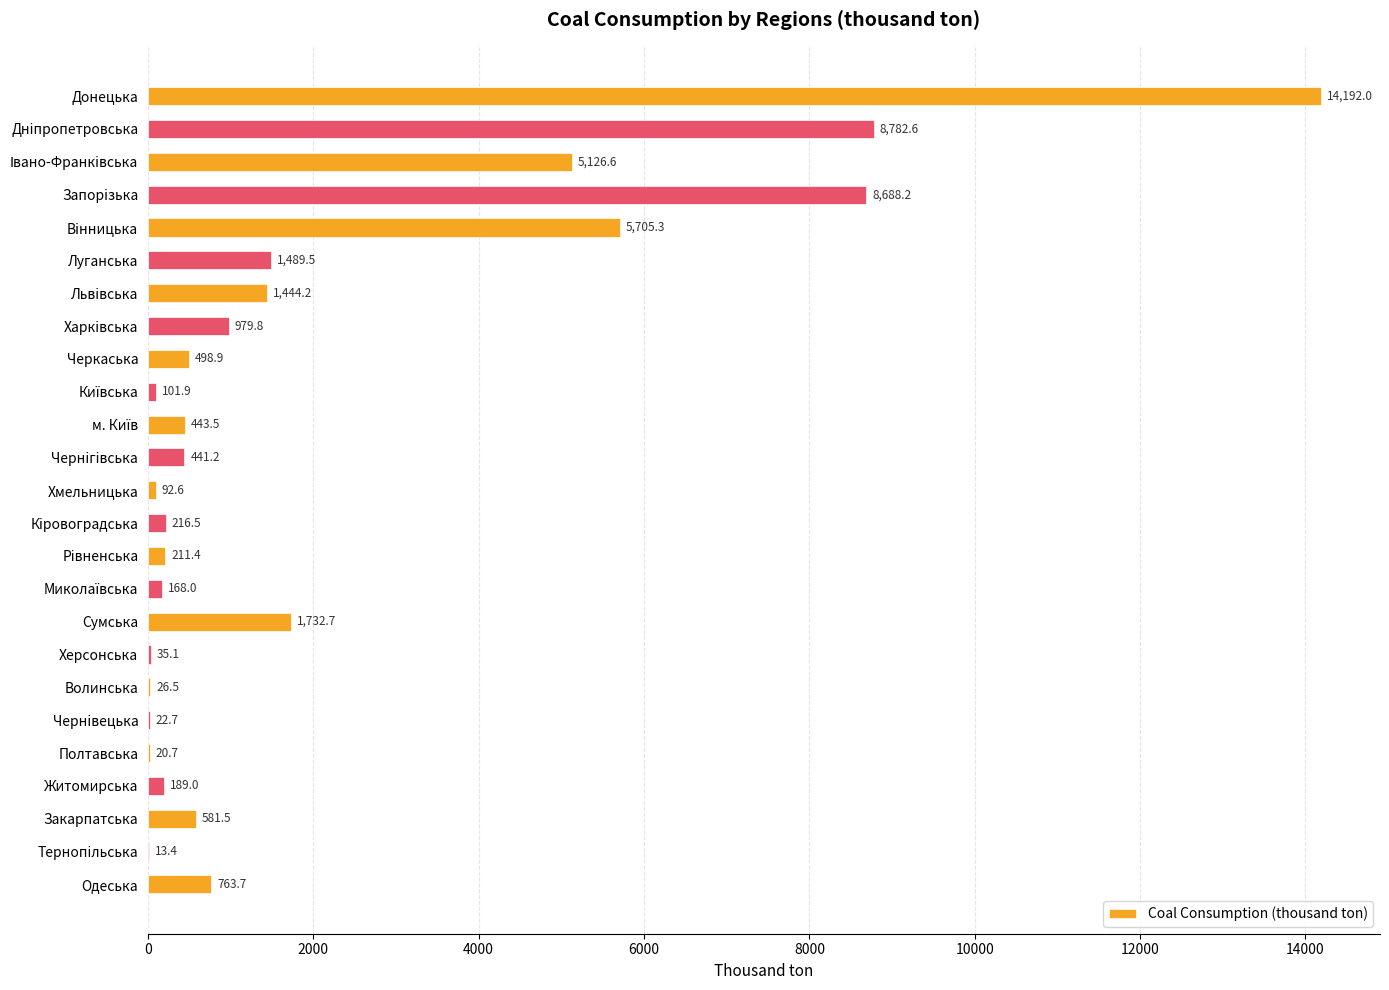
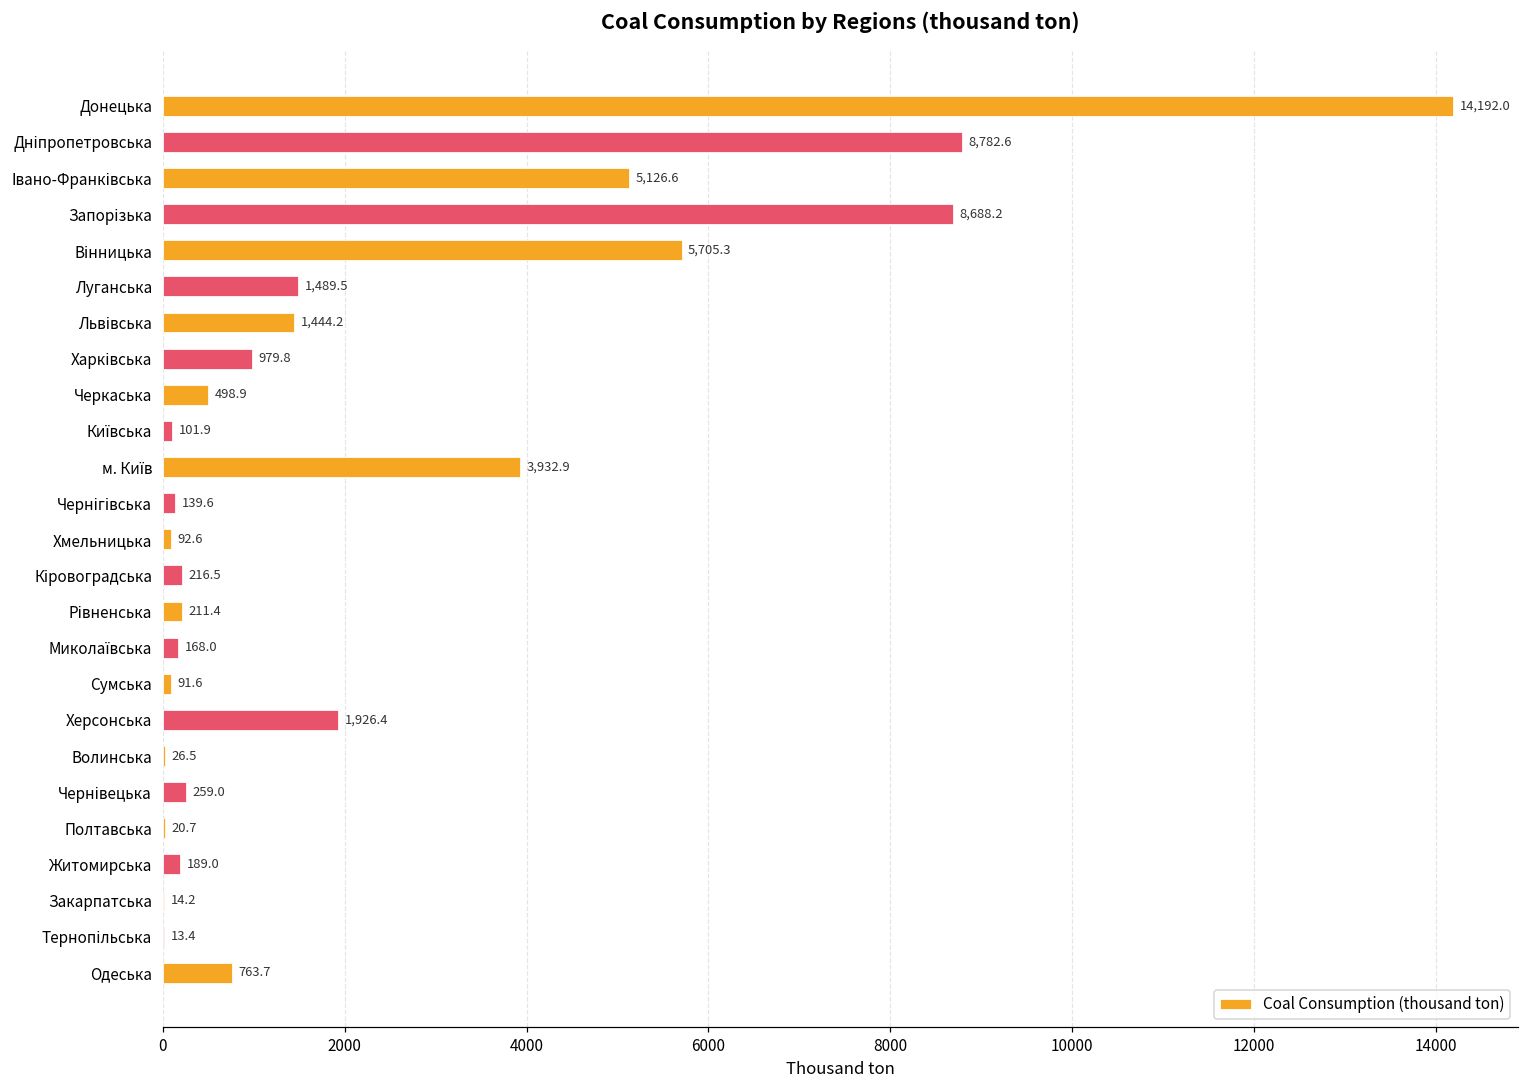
м. Київ: 443.5 -> 3,932.9
Чернігівська: 441.2 -> 139.6
Сумська: 1,732.7 -> 91.6
Херсонська: 35.1 -> 1,926.4
Чернівецька: 22.7 -> 259.0
Закарпатська: 581.5 -> 14.2
